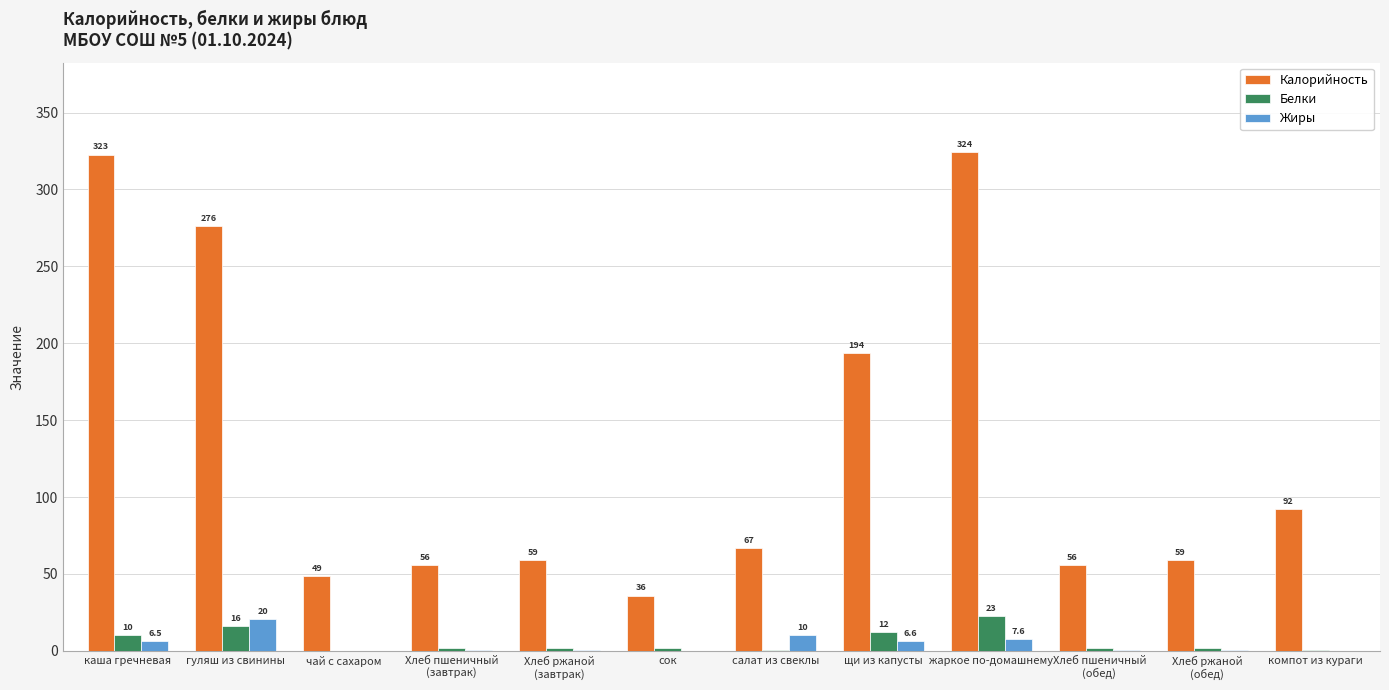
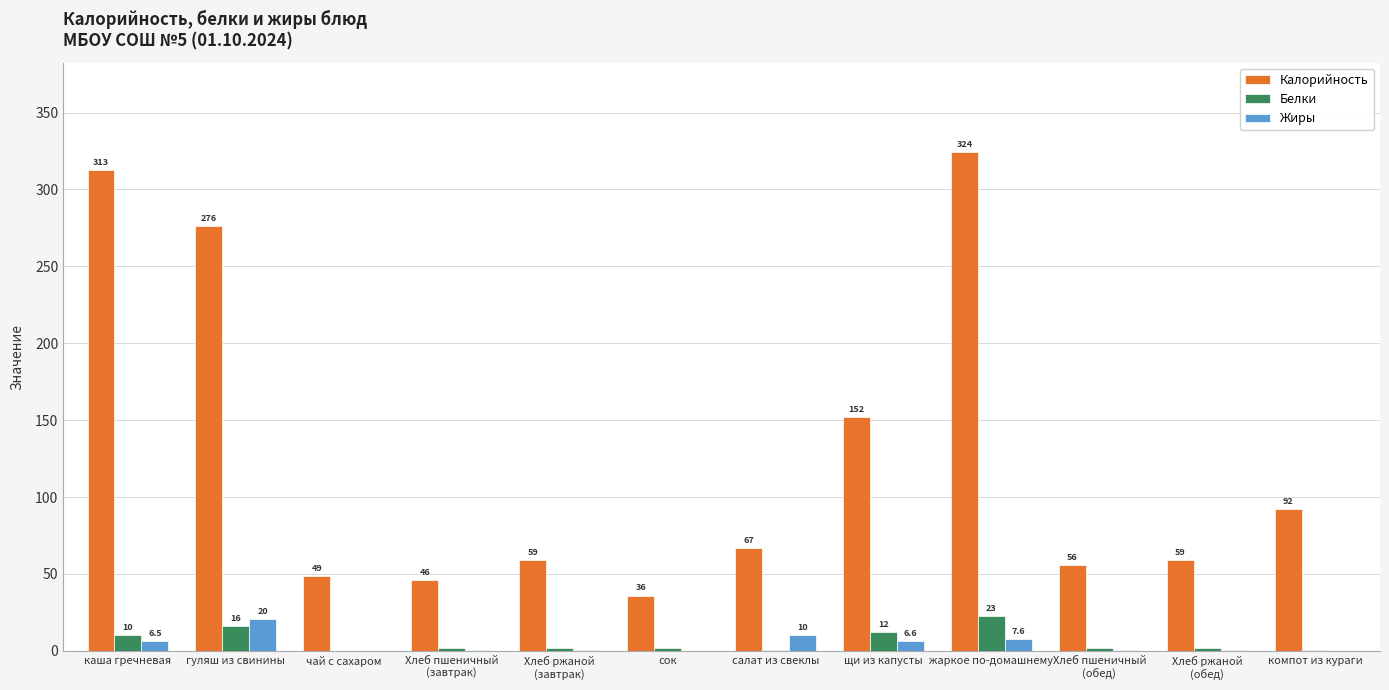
Калорийность, каша гречневая: 323 -> 313
Калорийность, Хлеб пшеничный (завтрак): 56 -> 46
Калорийность, щи из капусты: 194 -> 152
